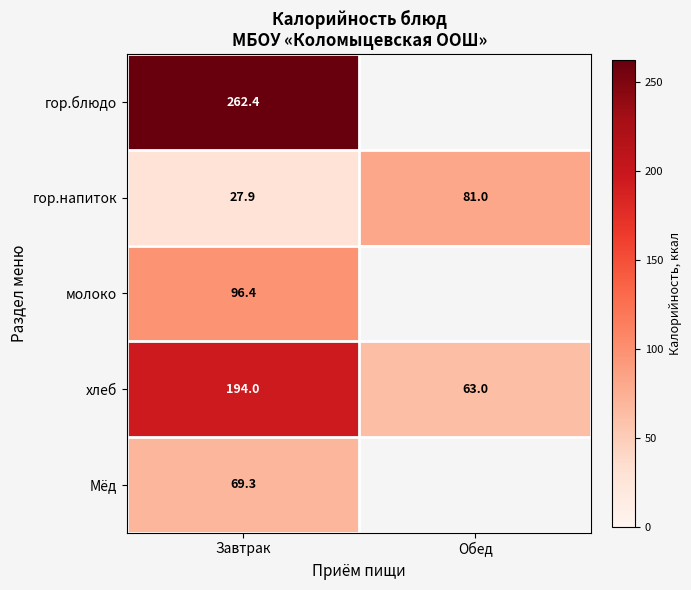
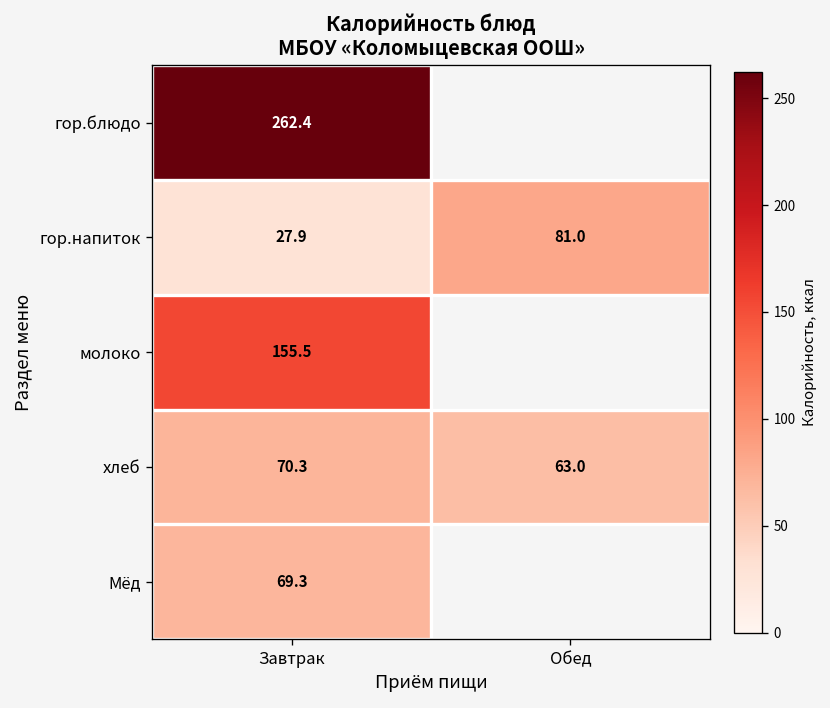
молоко, Завтрак: 96.4 -> 155.5
хлеб, Завтрак: 194.0 -> 70.3
